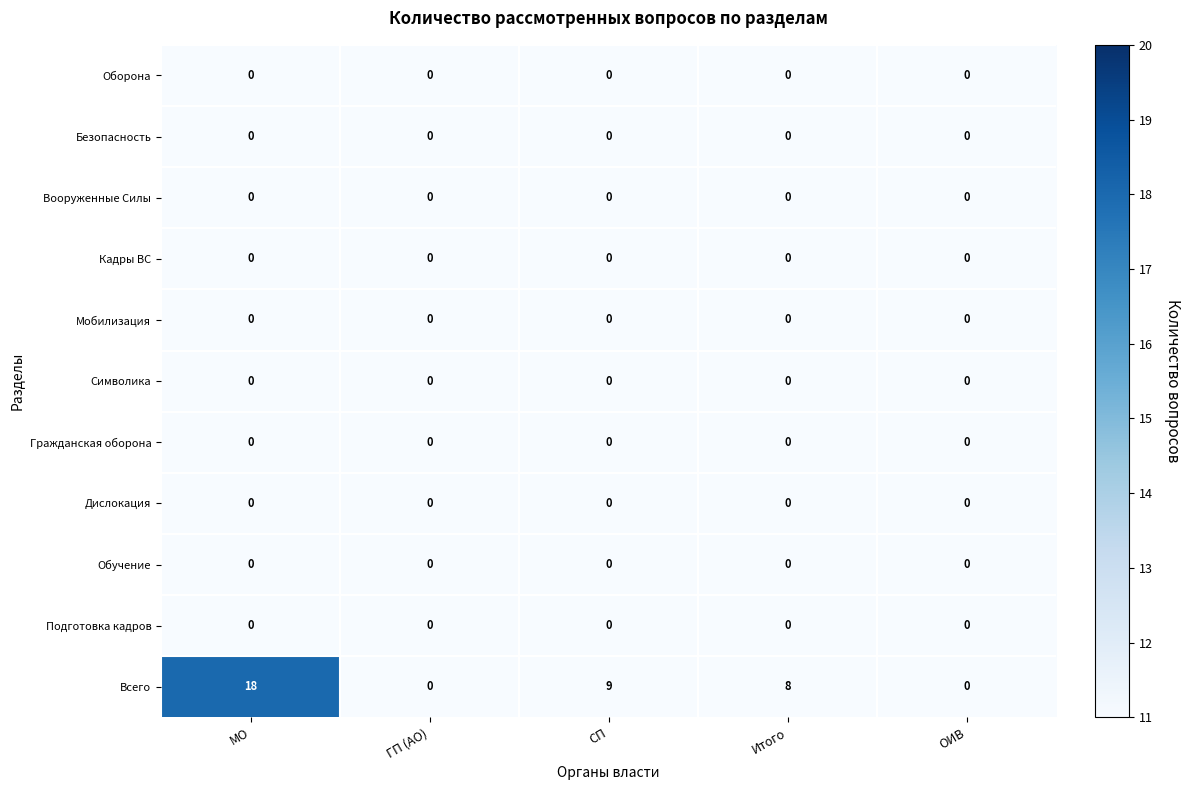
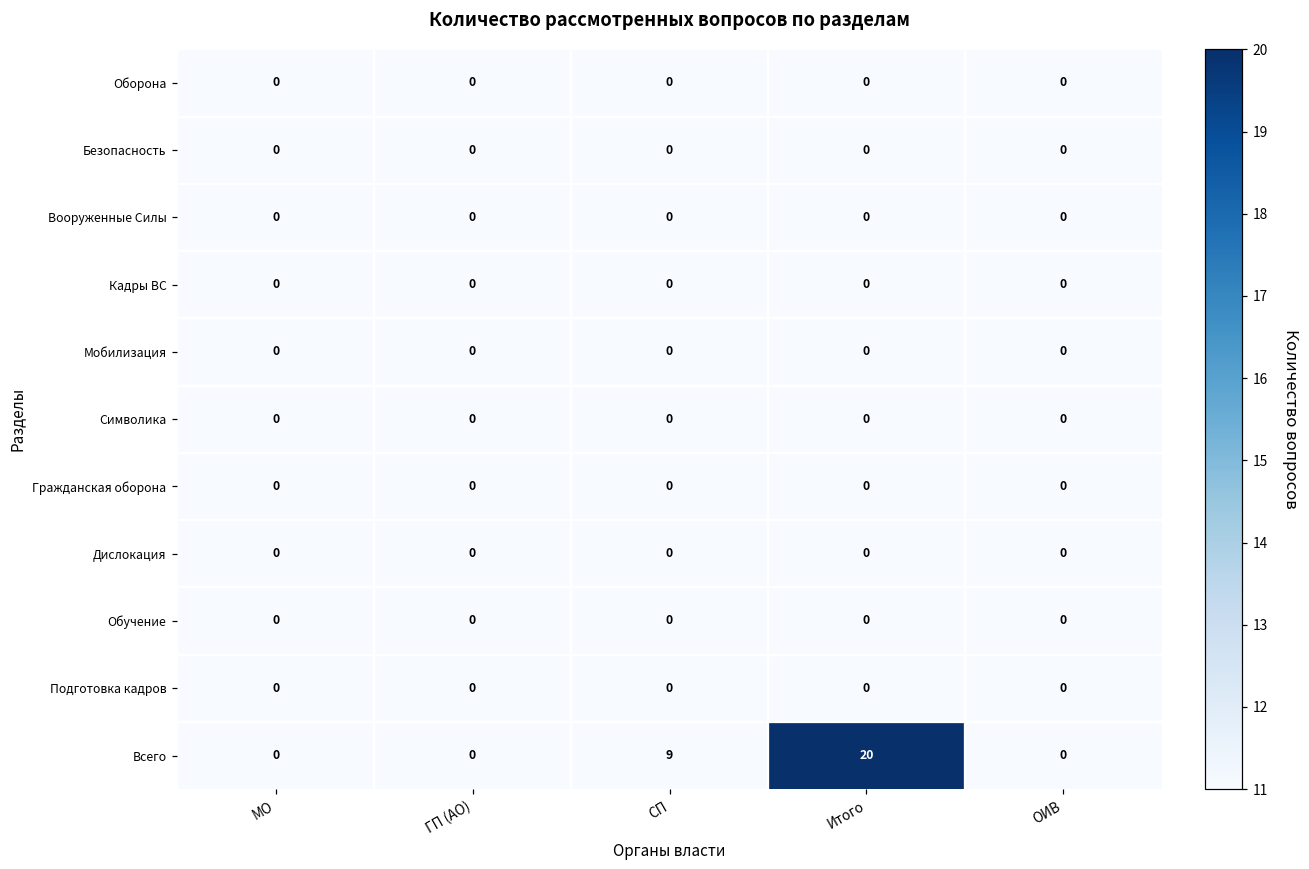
Всего, МО: 18 -> 0
Всего, Итого: 8 -> 20
